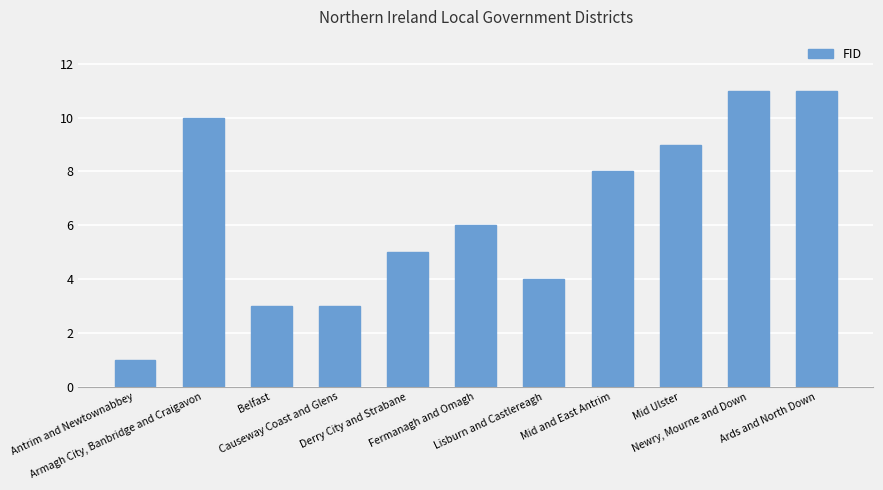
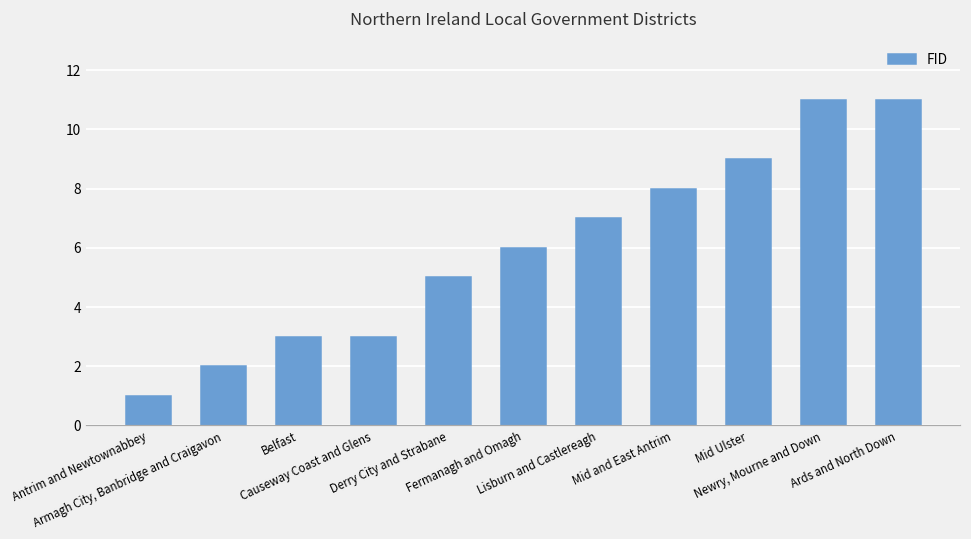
Armagh City, Banbridge and Craigavon: 10 -> 2
Lisburn and Castlereagh: 4 -> 7
